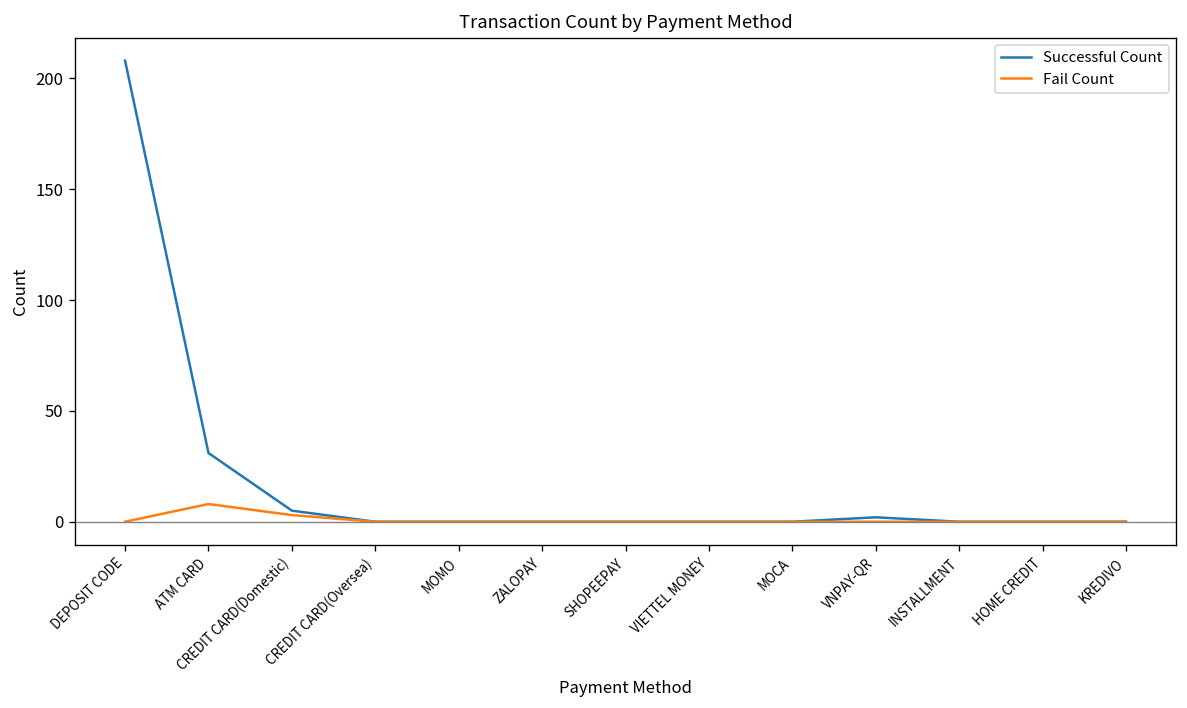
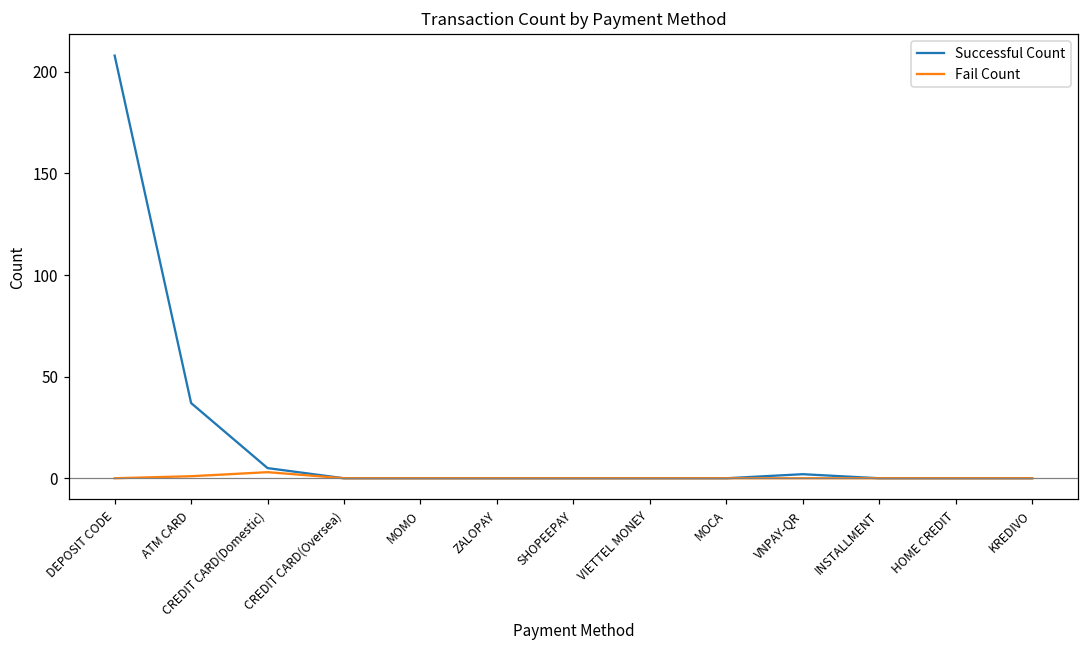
Successful Count, ATM CARD: 31 -> 37
Fail Count, ATM CARD: 8 -> 1
